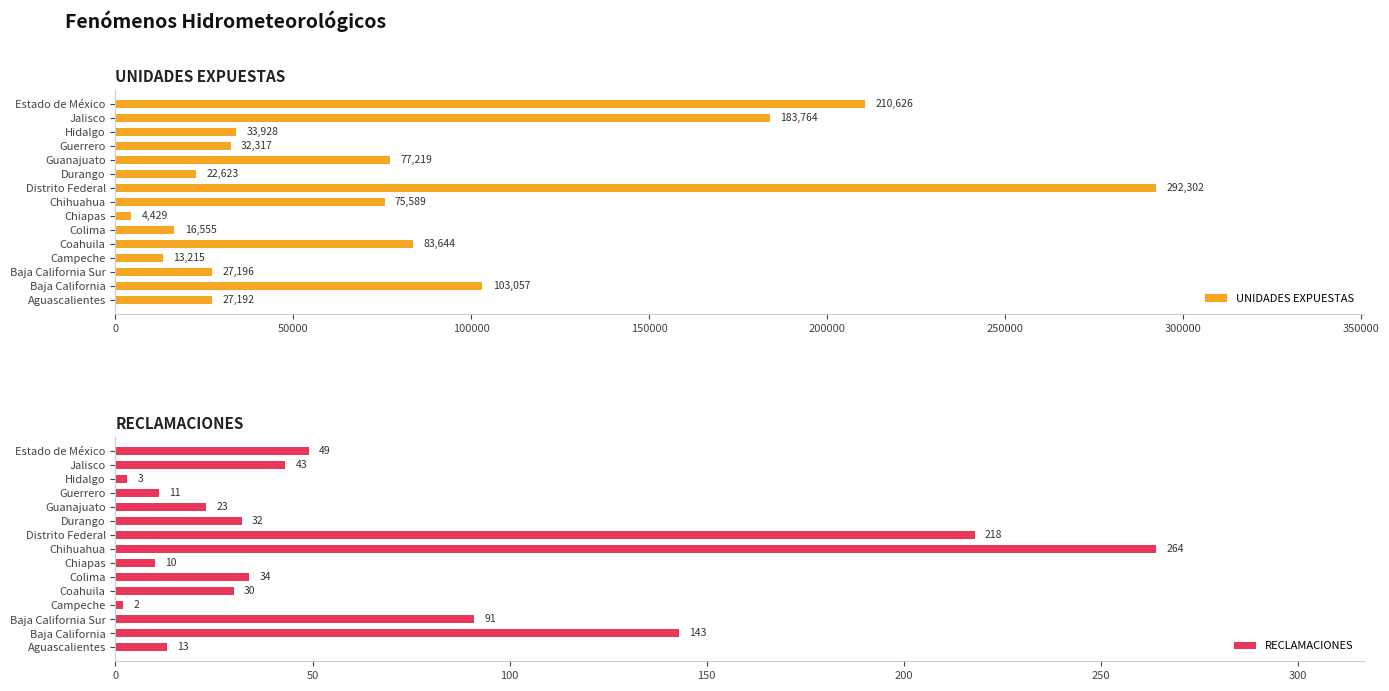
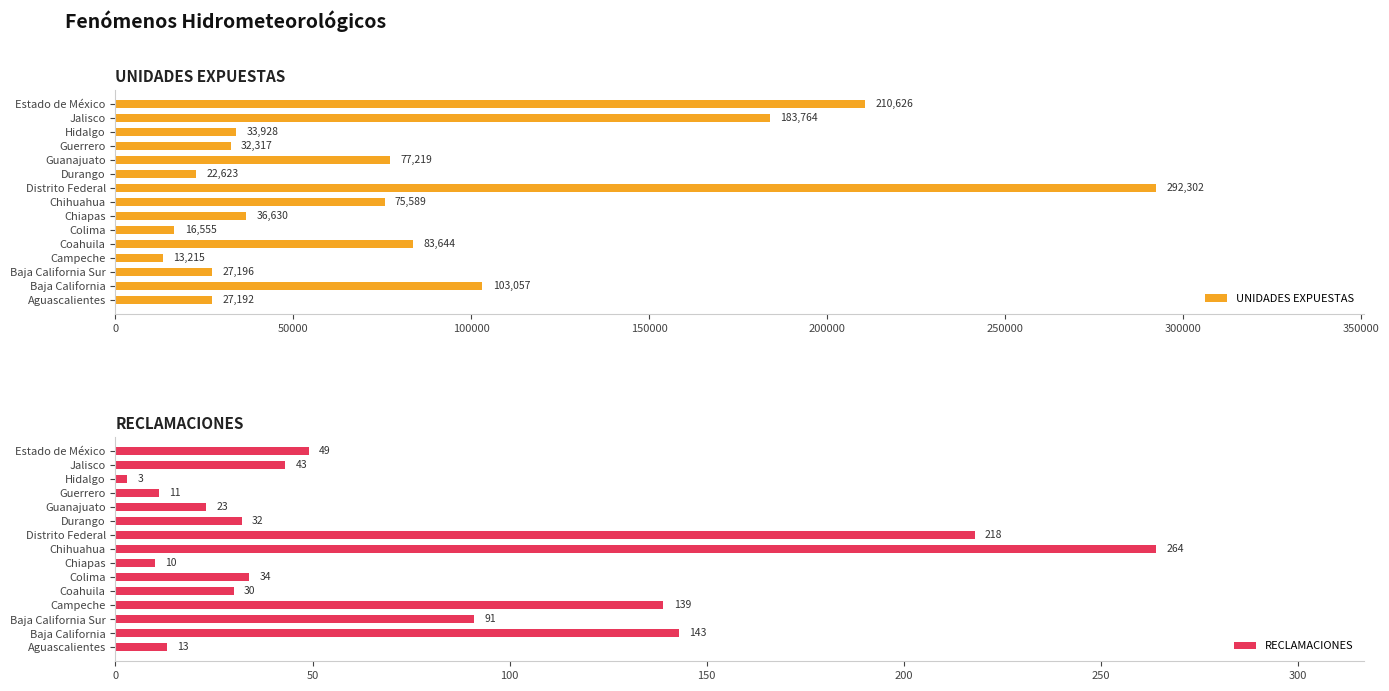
UNIDADES EXPUESTAS, Chiapas: 4,429 -> 36,630
RECLAMACIONES, Campeche: 2 -> 139
